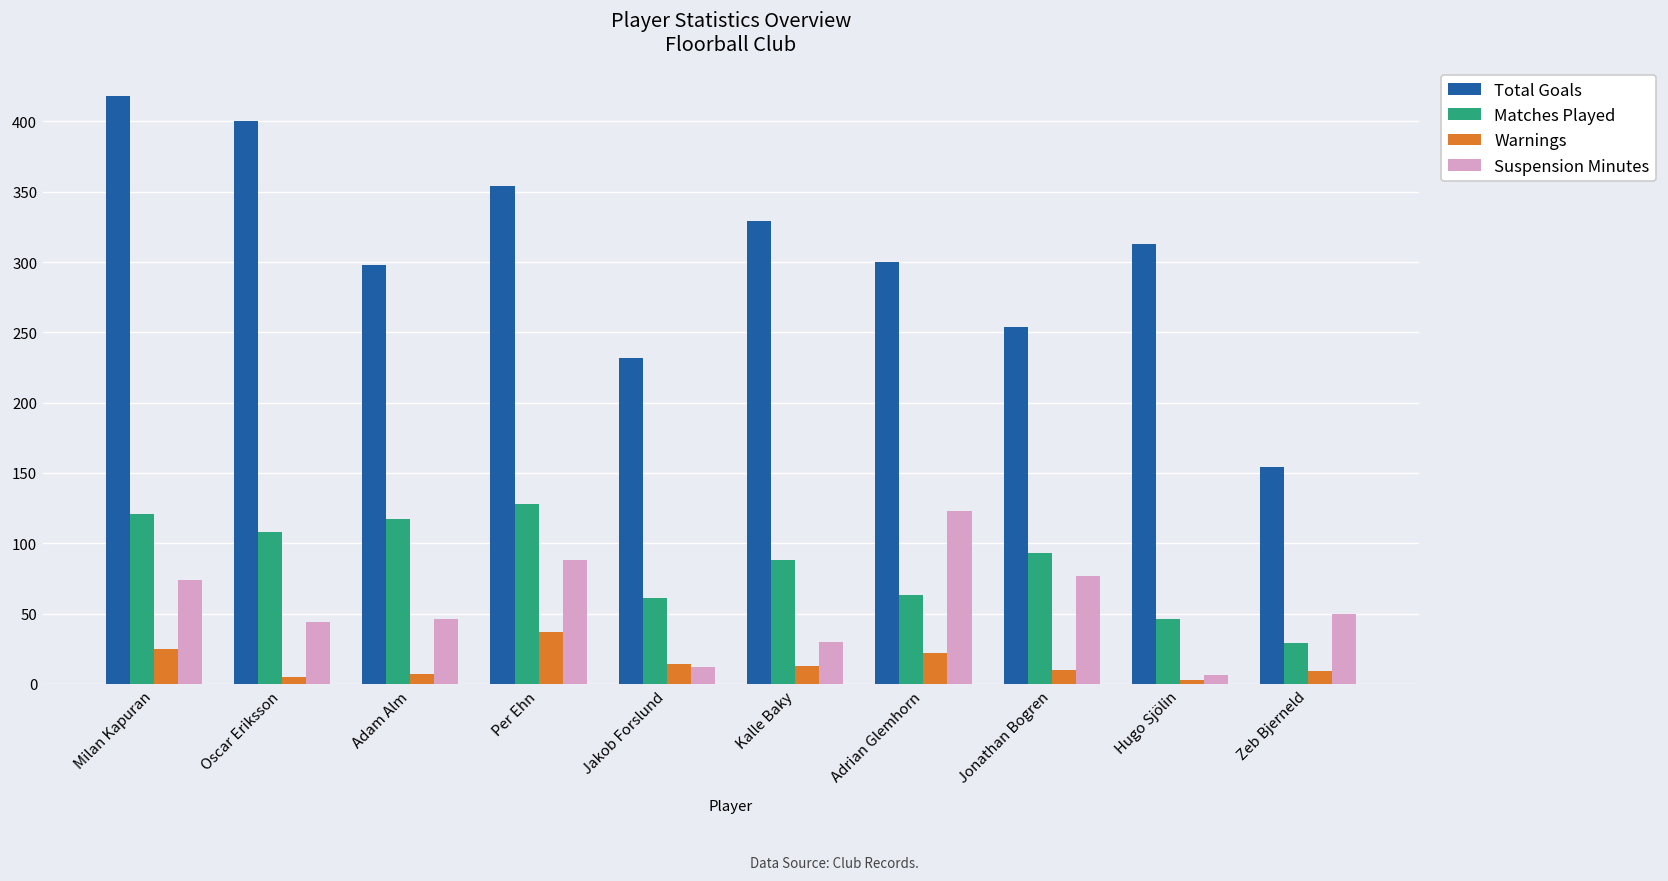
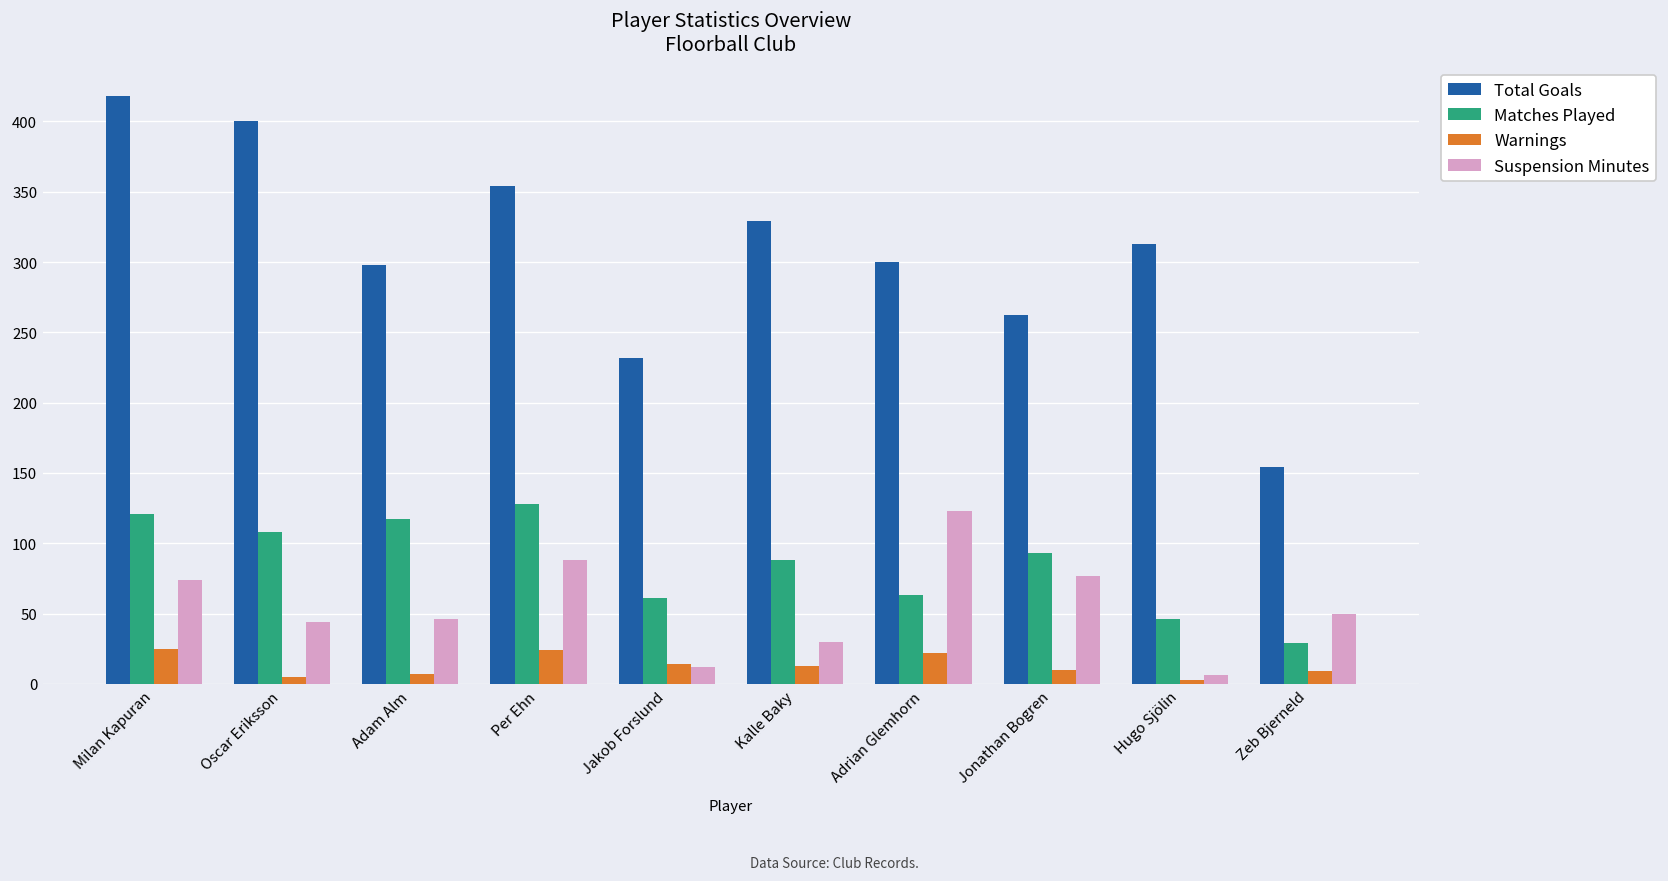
Warnings, Per Ehn: 37 -> 24
Total Goals, Jonathan Bogren: 254 -> 262
